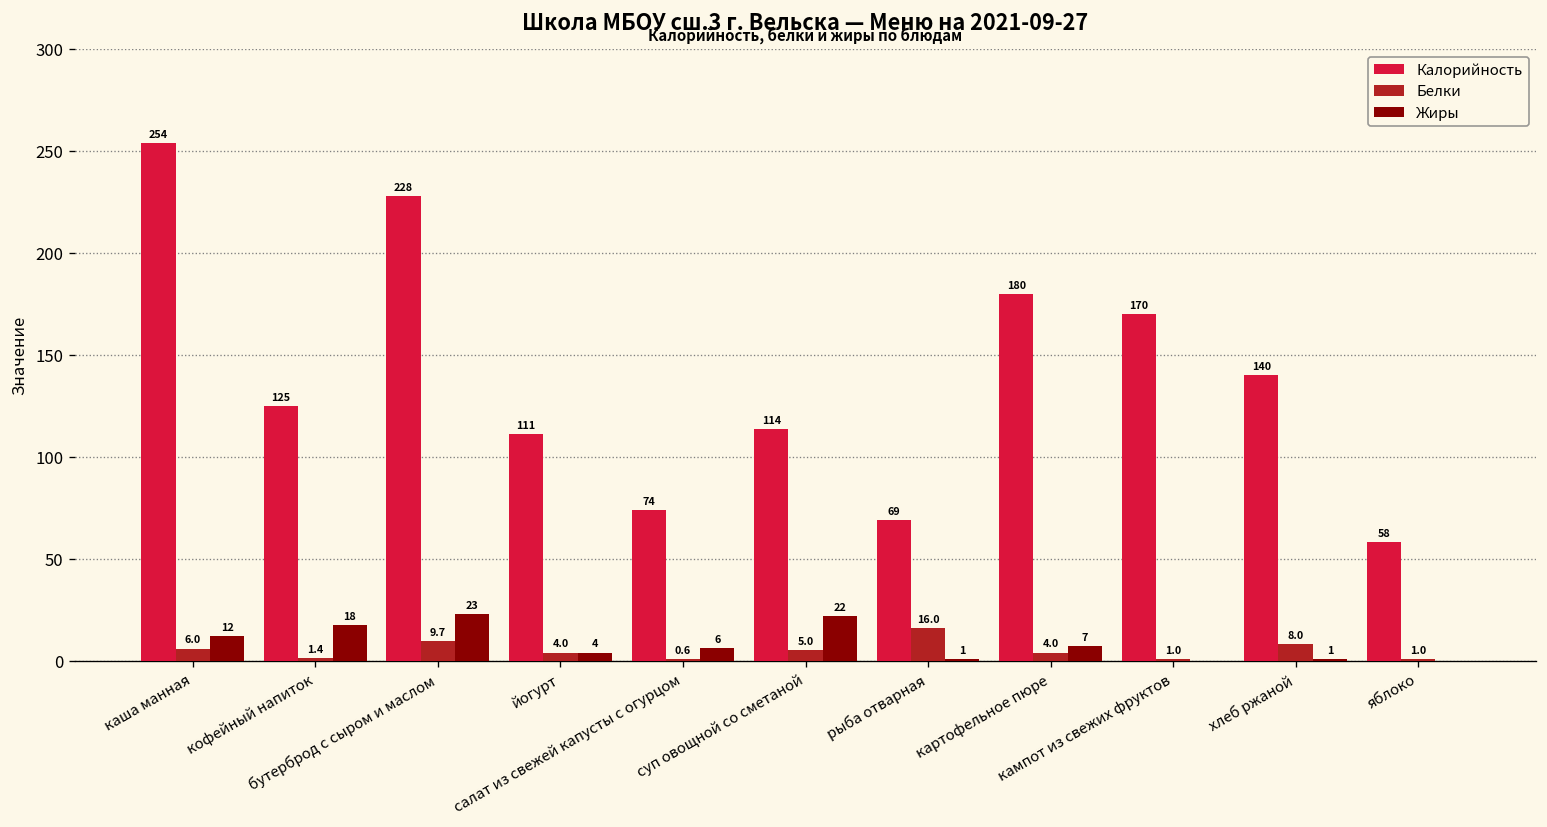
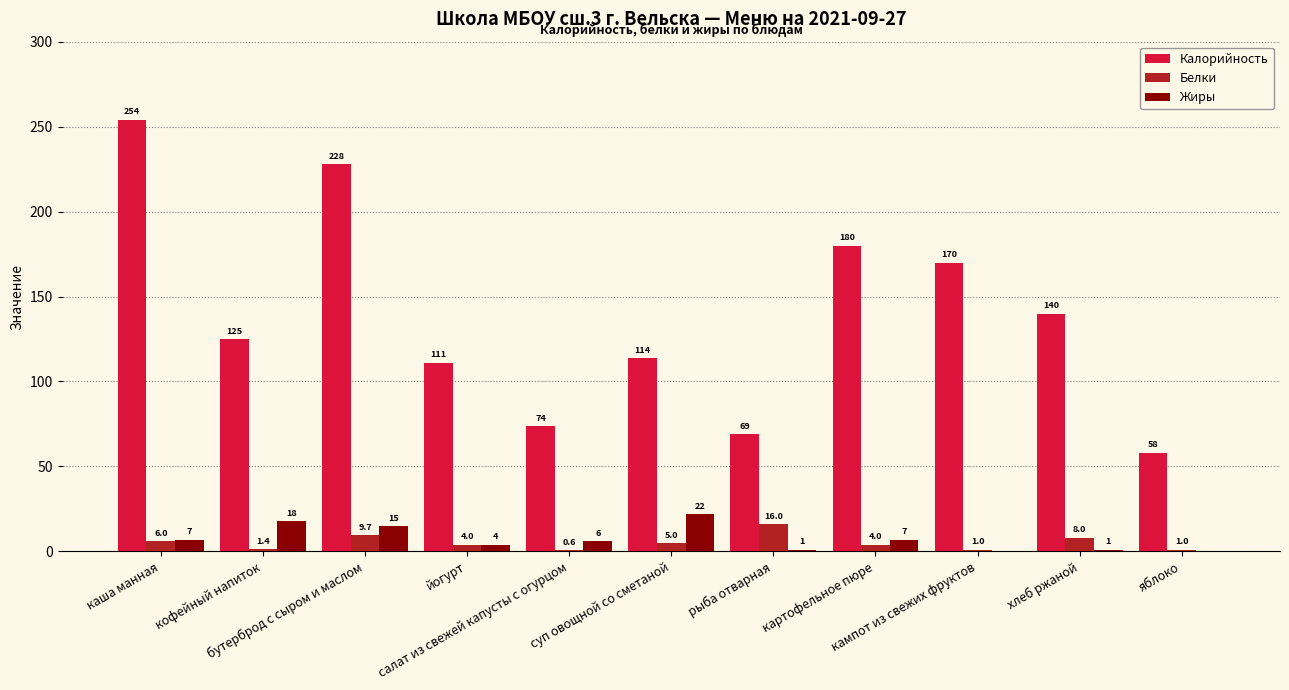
Жиры, каша манная: 12 -> 7
Жиры, бутерброд с сыром и маслом: 23 -> 15
